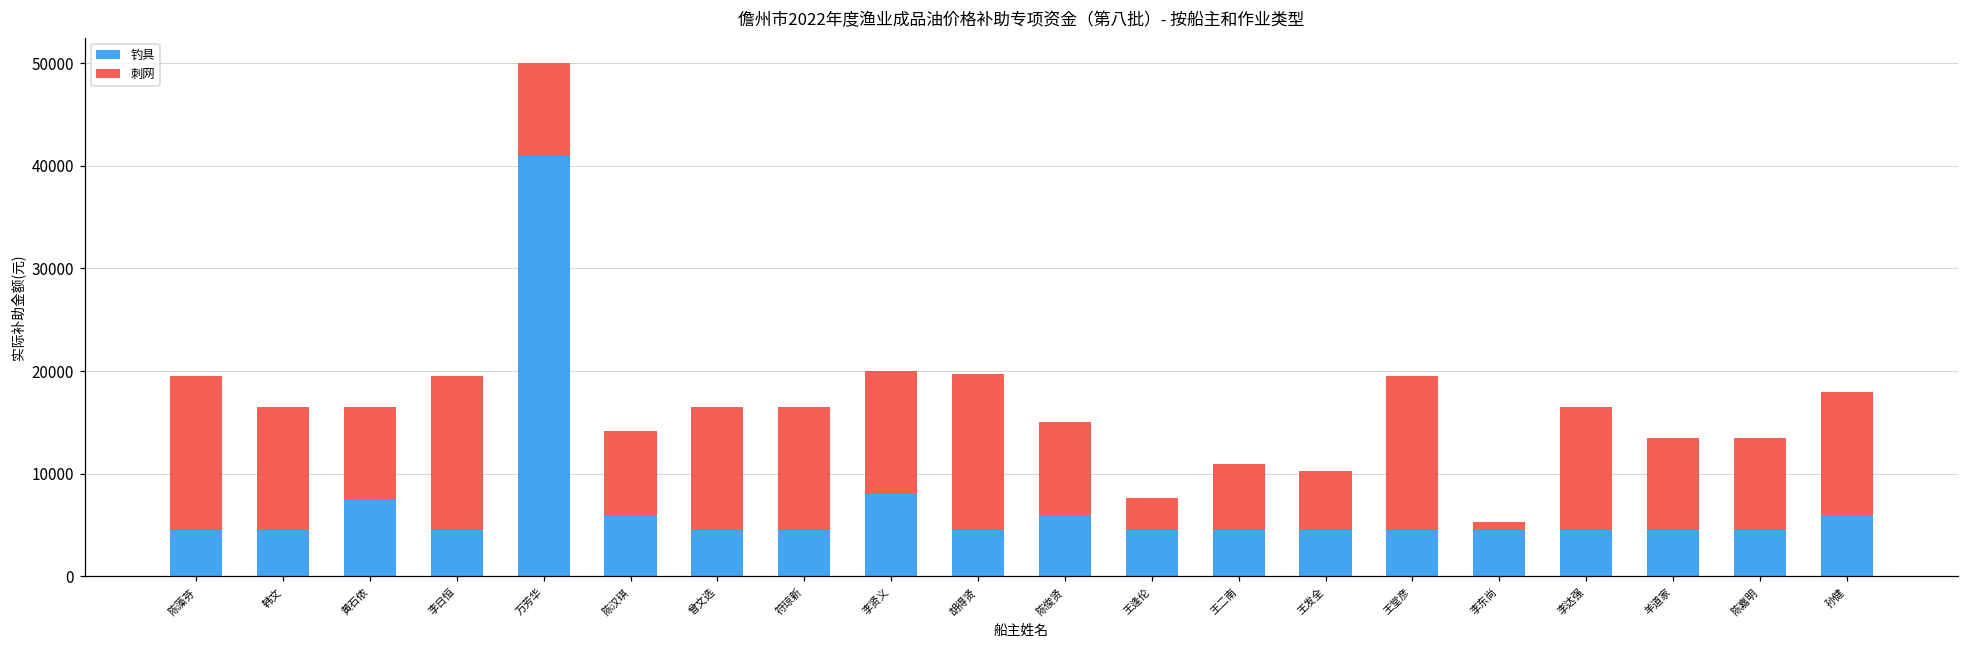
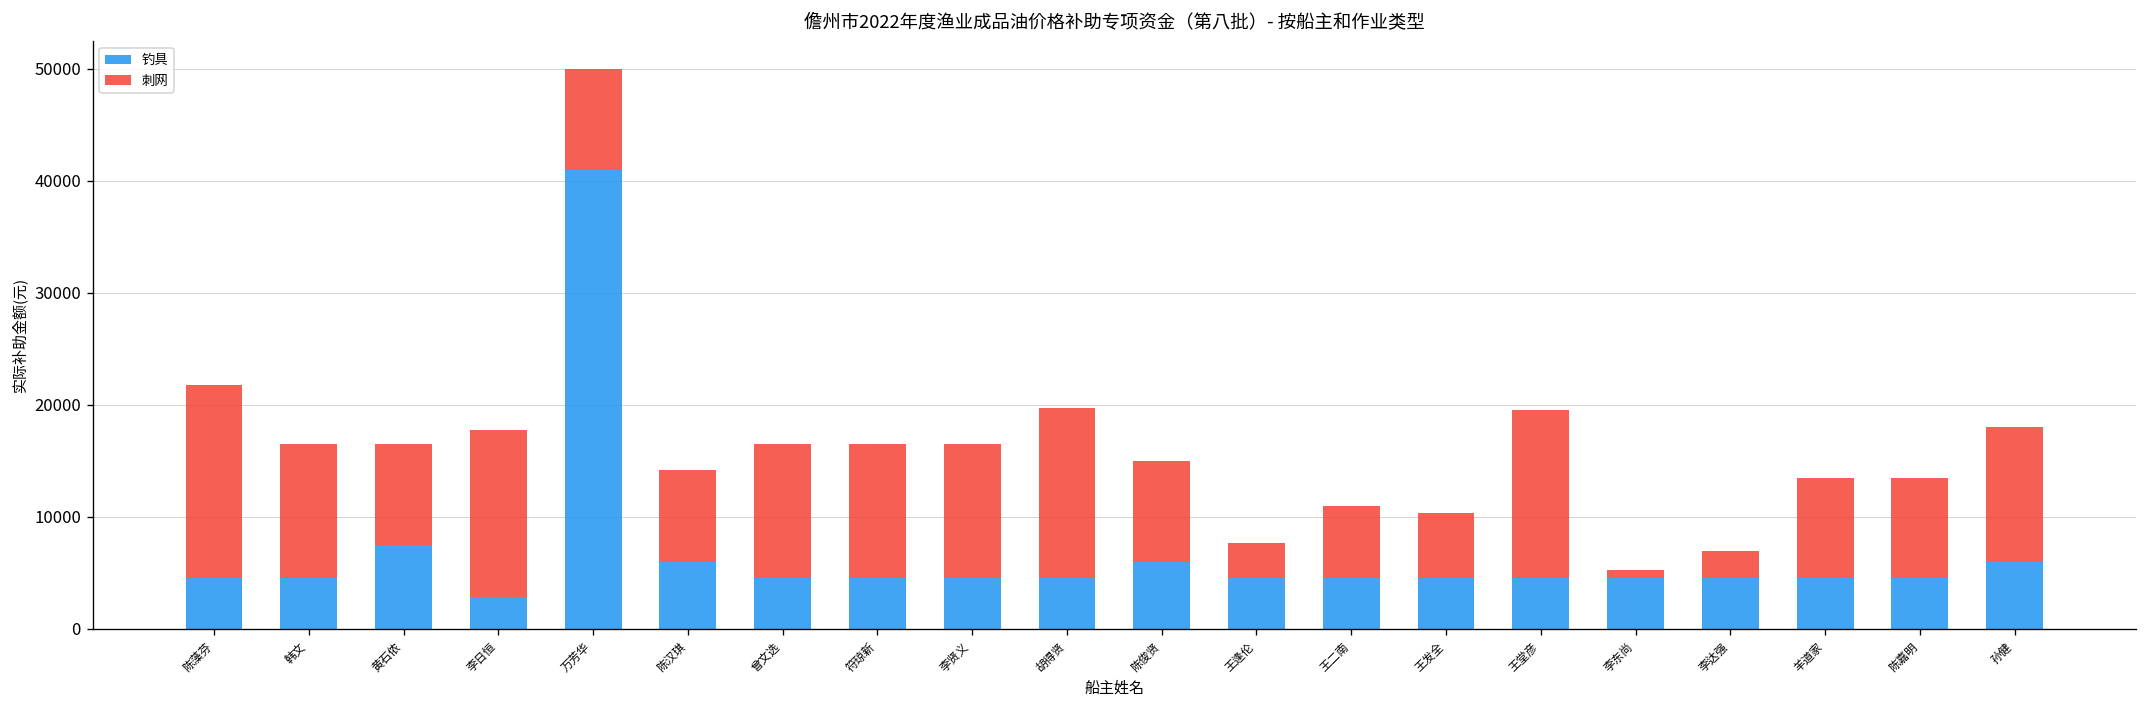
刺网, 陈藻芬: 15000 -> 17000
钓具, 李日恒: 5000 -> 3000
钓具, 李贤义: 8000 -> 5000
刺网, 李达强: 12000 -> 2000
